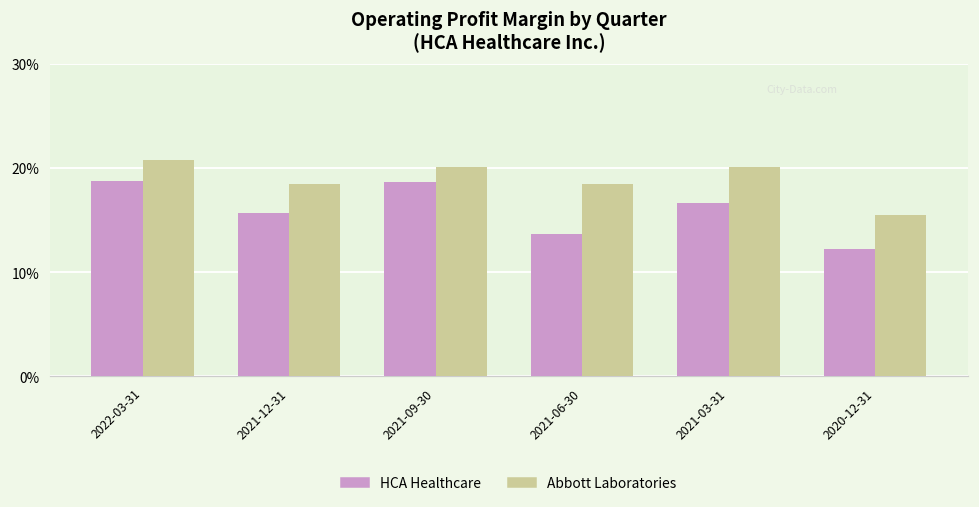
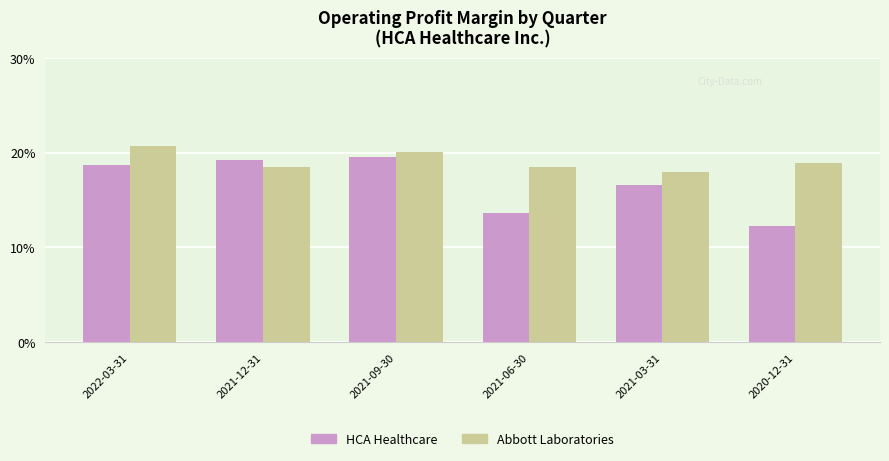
HCA Healthcare, 2021-12-31: 16% -> 19%
HCA Healthcare, 2021-09-30: 19% -> 20%
Abbott Laboratories, 2021-03-31: 20% -> 18%
Abbott Laboratories, 2020-12-31: 15% -> 19%
